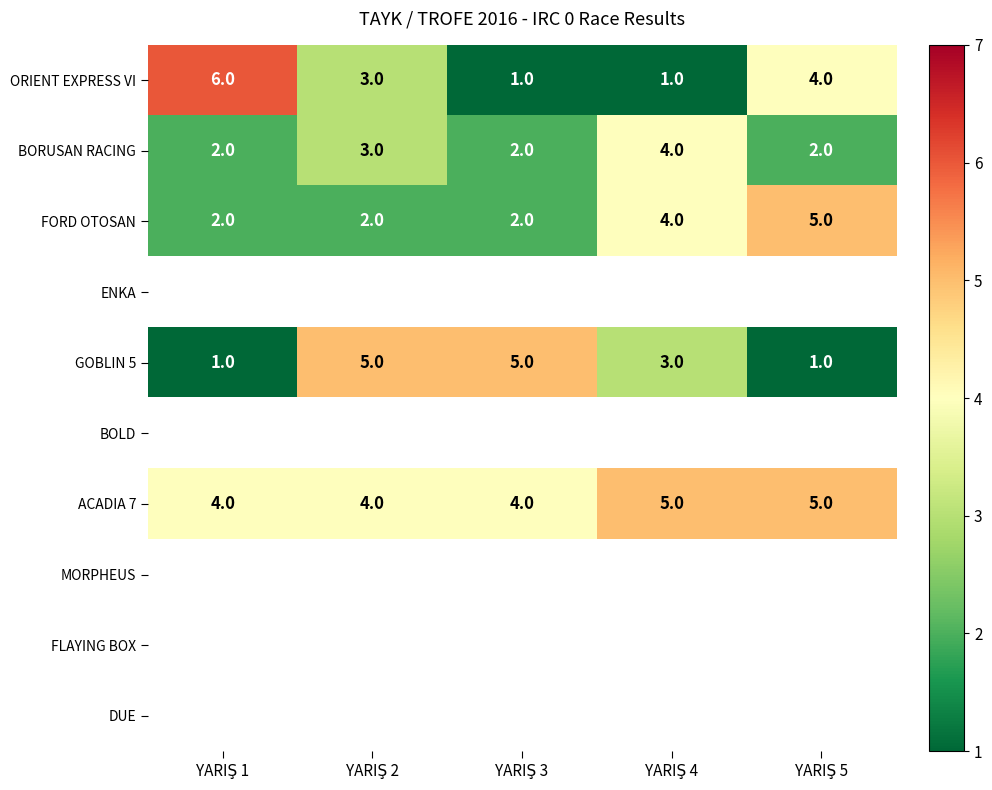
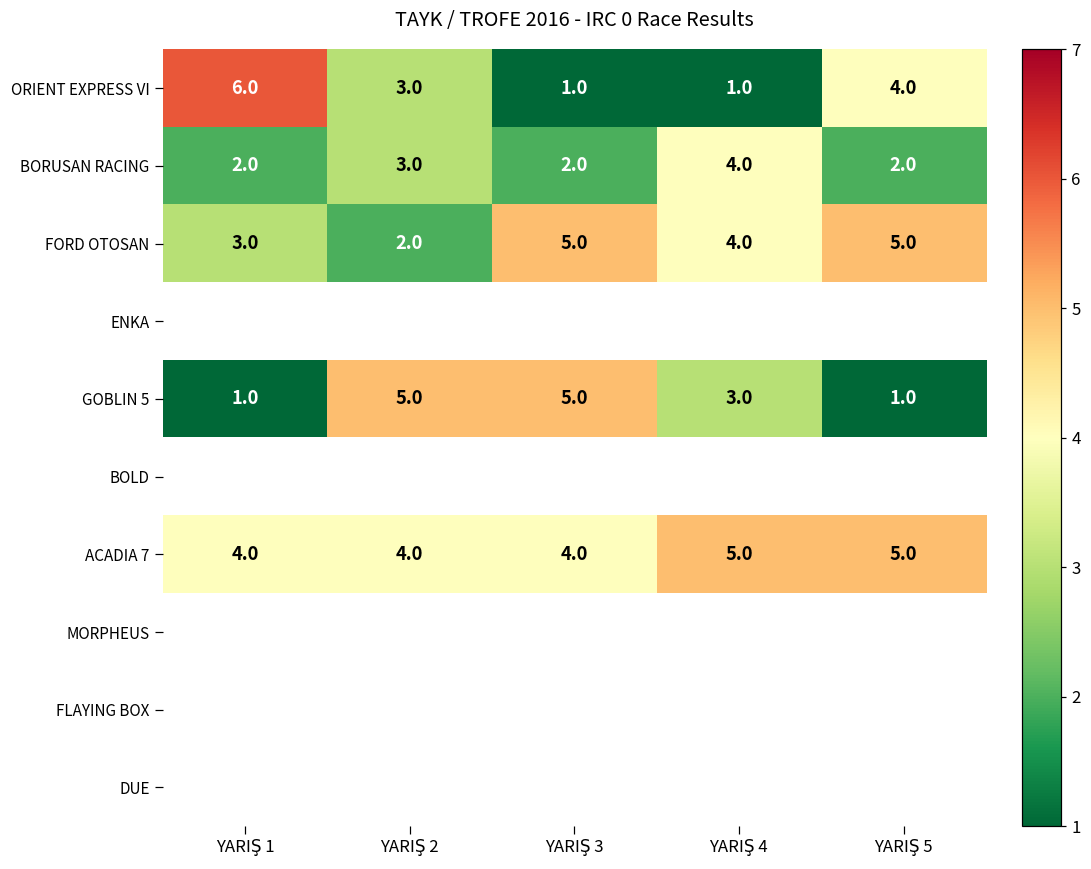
FORD OTOSAN, YARIŞ 1: 2.0 -> 3.0
FORD OTOSAN, YARIŞ 3: 2.0 -> 5.0
